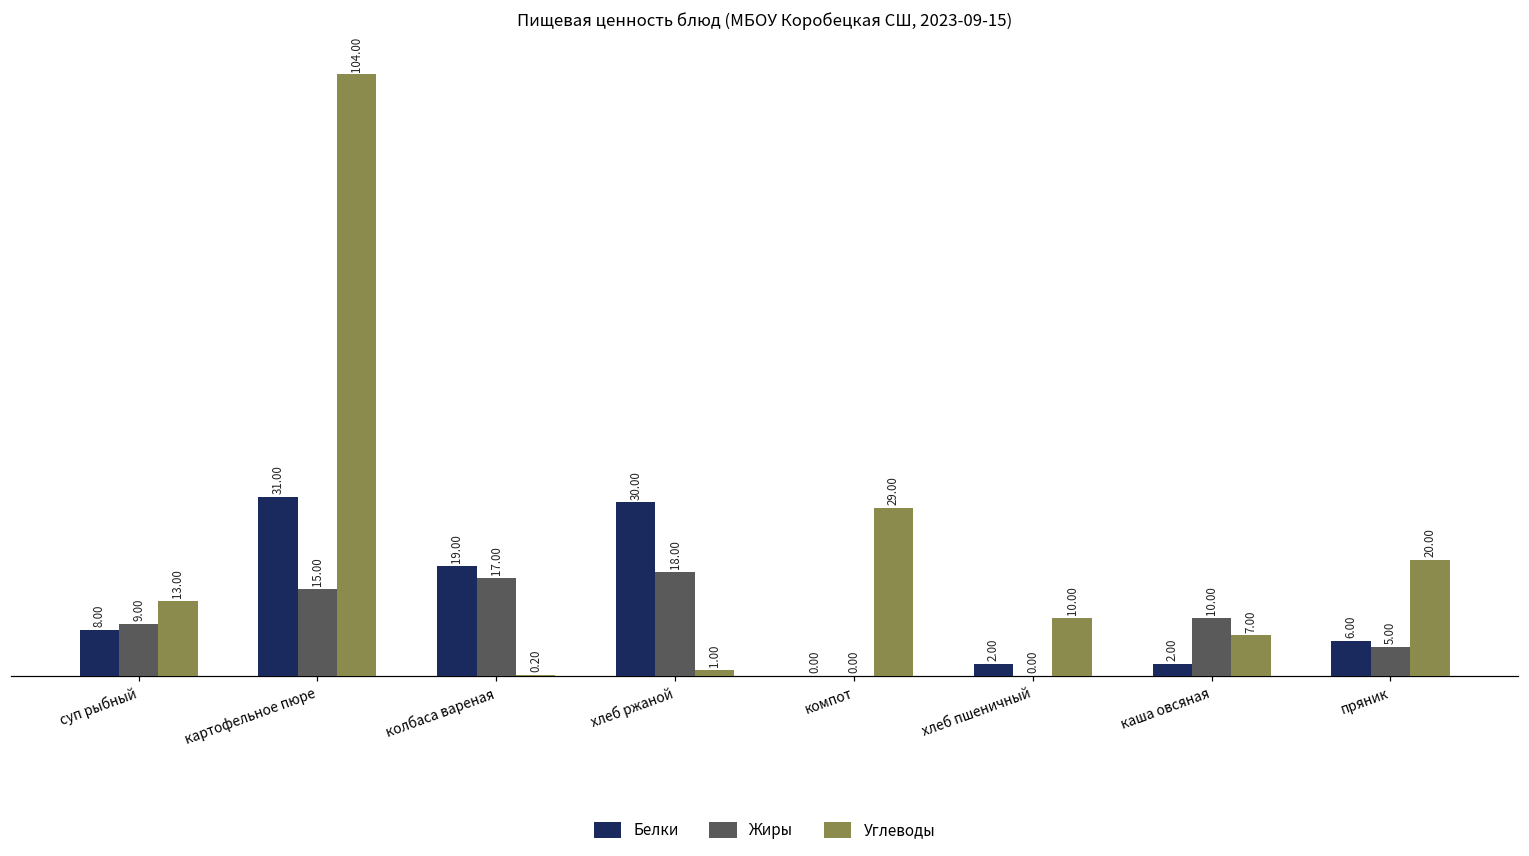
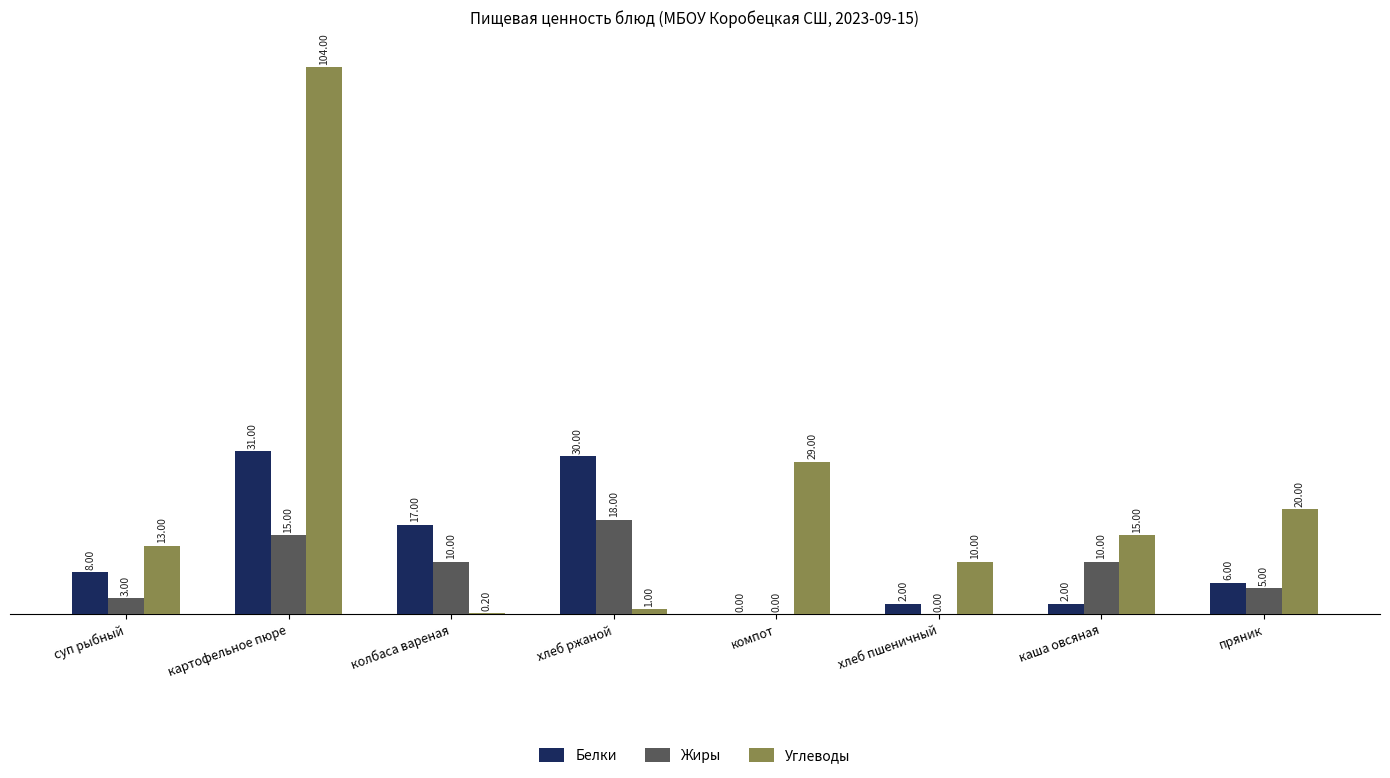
Жиры, суп рыбный: 9.00 -> 3.00
Белки, колбаса вареная: 19.00 -> 17.00
Жиры, колбаса вареная: 17.00 -> 10.00
Углеводы, каша овсяная: 7.00 -> 15.00
